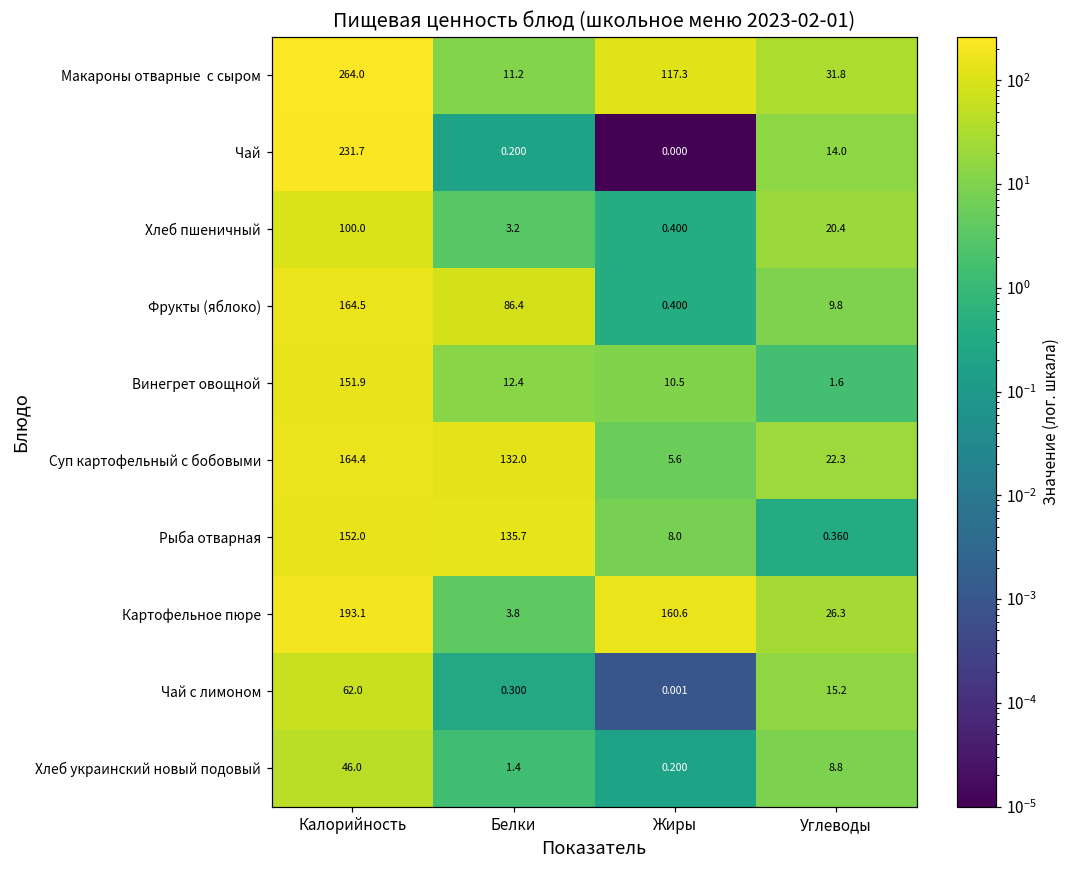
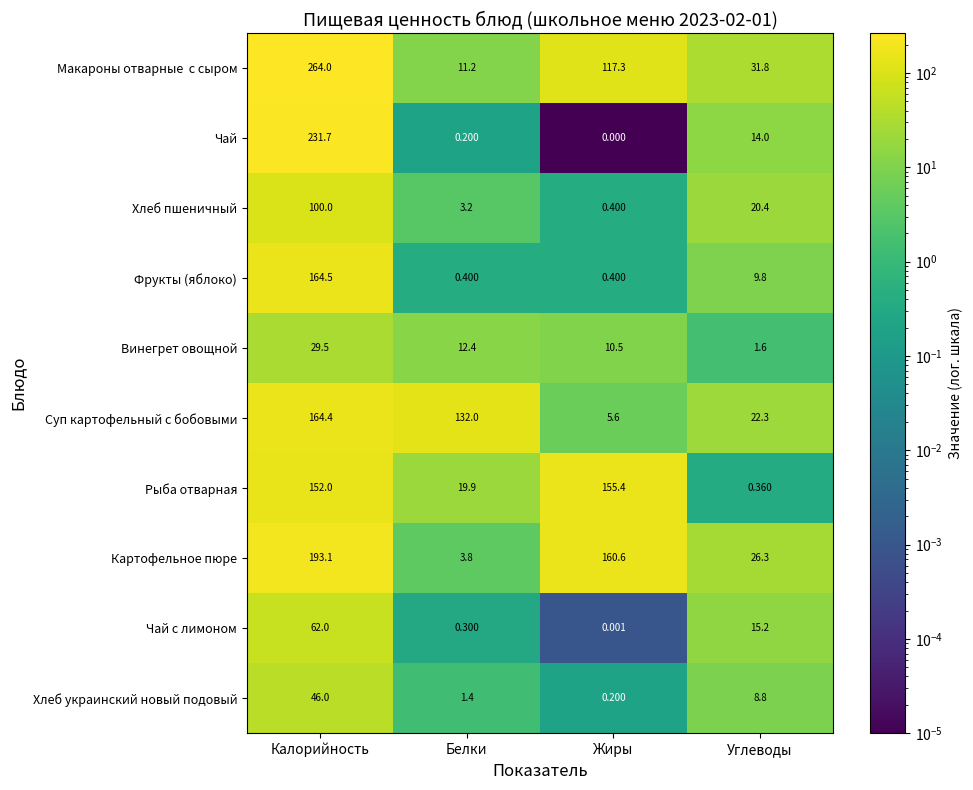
Фрукты (яблоко), Белки: 86.4 -> 0.400
Винегрет овощной, Калорийность: 151.9 -> 29.5
Рыба отварная, Белки: 135.7 -> 19.9
Рыба отварная, Жиры: 8.0 -> 155.4
